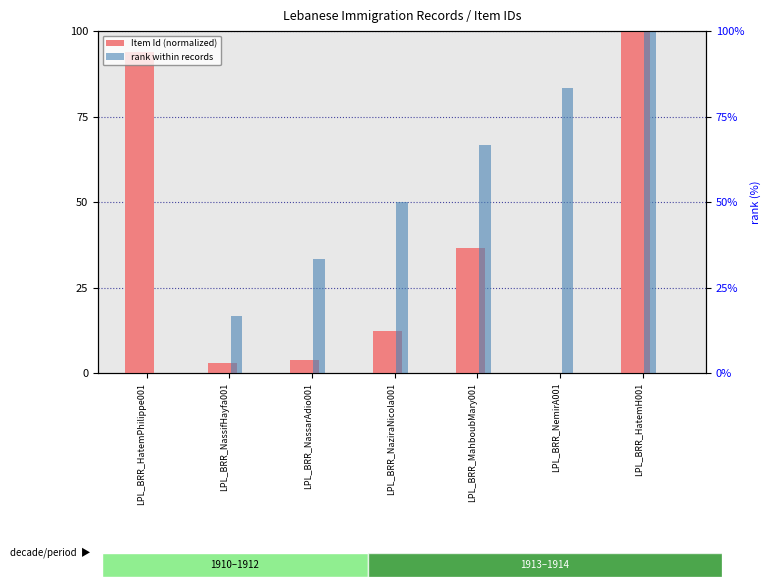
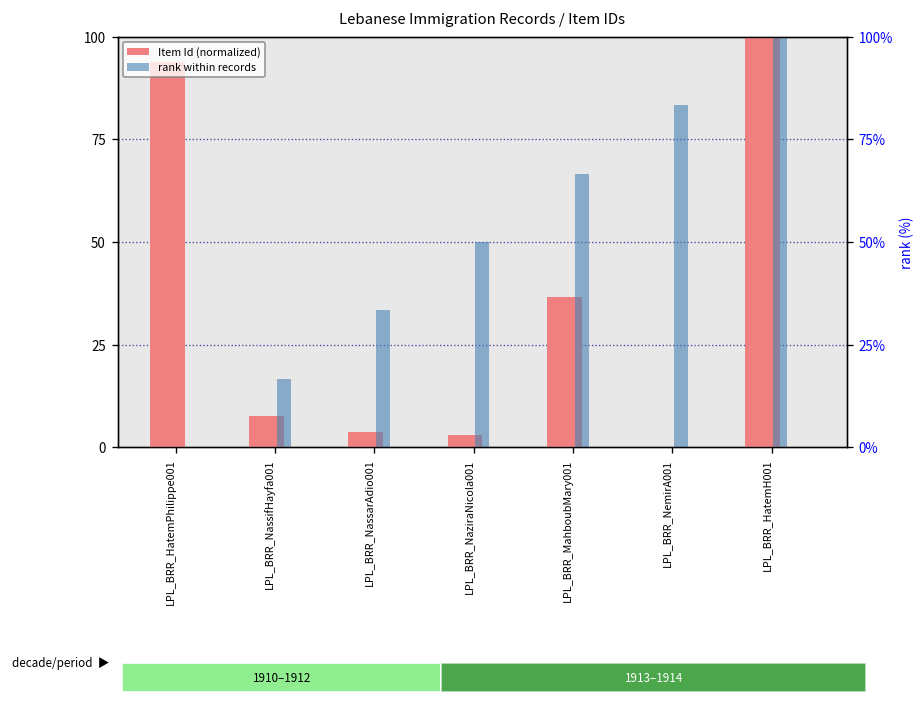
Item Id (normalized), LPL_BRR_NassifHayfa001: 3 -> 8
Item Id (normalized), LPL_BRR_NaziraNicola001: 12 -> 3
